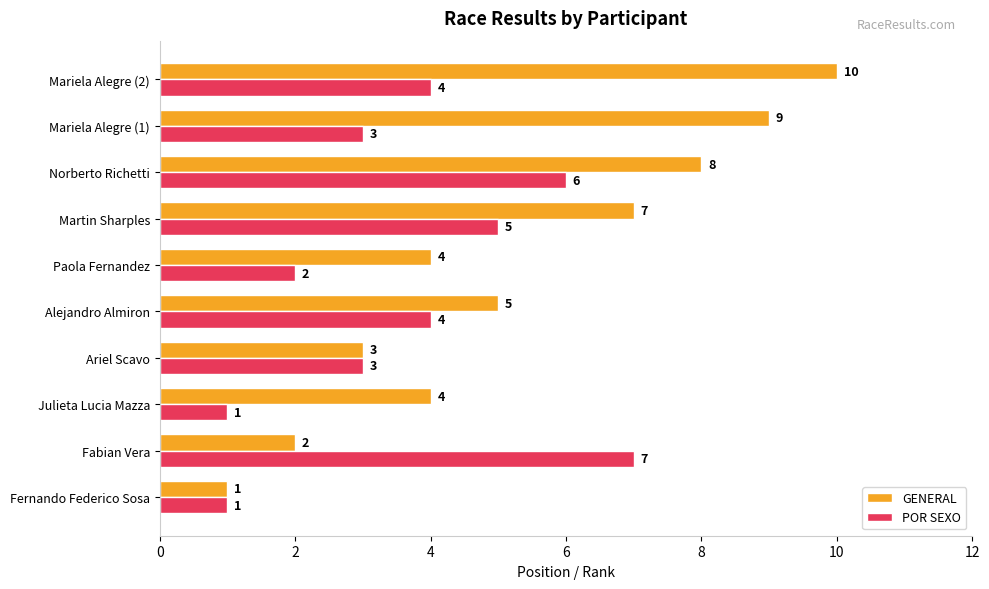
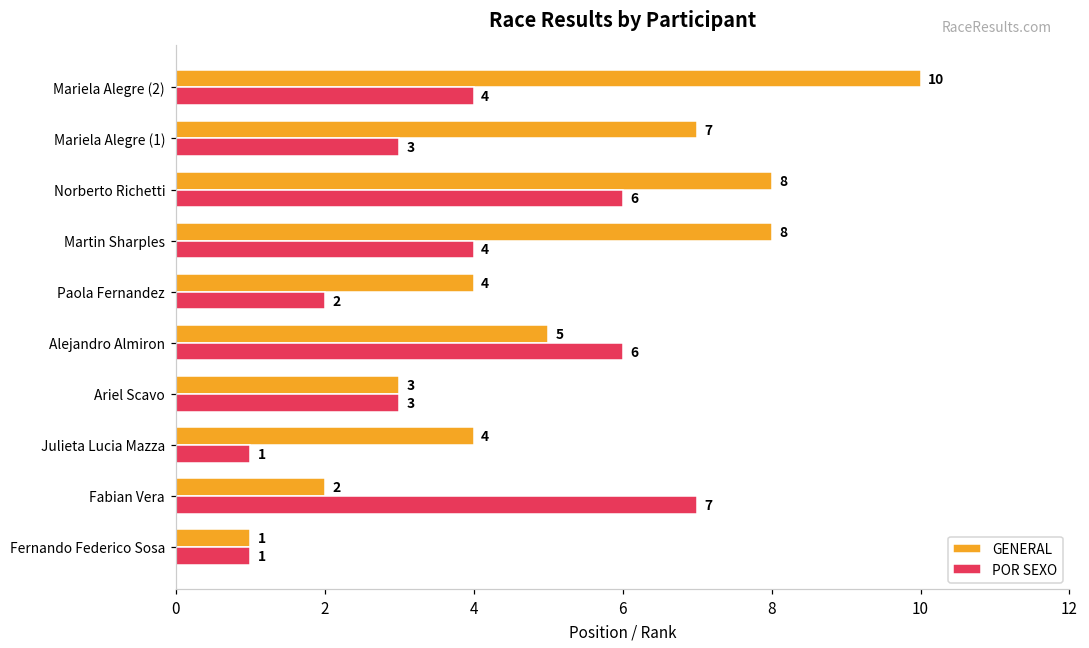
GENERAL, Mariela Alegre (1): 9 -> 7
GENERAL, Martin Sharples: 7 -> 8
POR SEXO, Martin Sharples: 5 -> 4
POR SEXO, Alejandro Almiron: 4 -> 6
